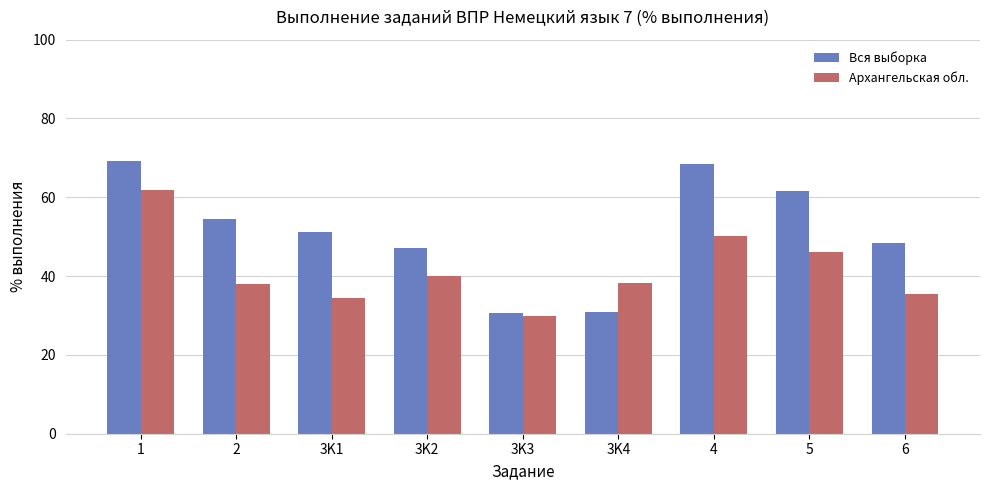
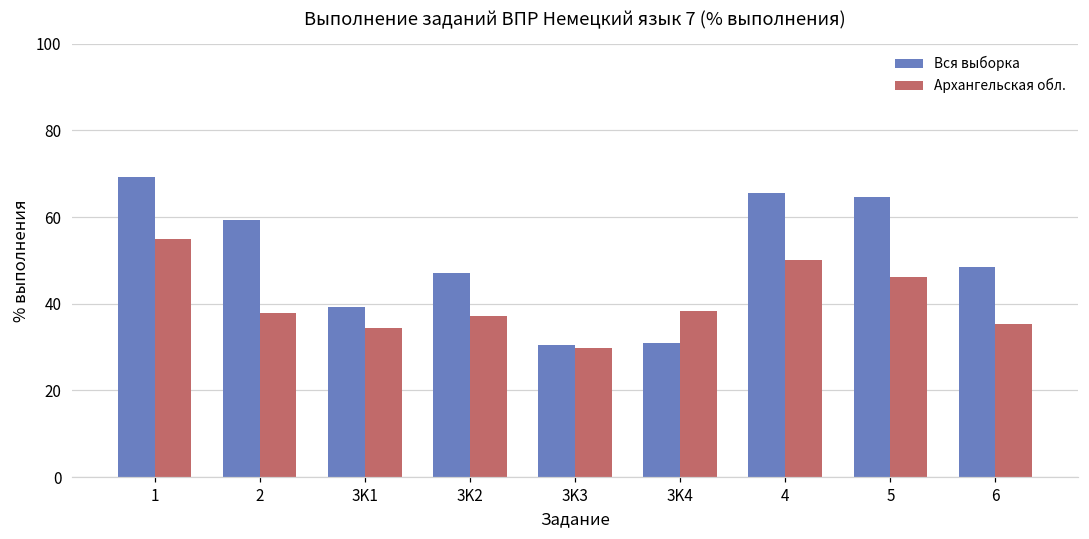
Архангельская обл., 1: 62 -> 55
Вся выборка, 2: 54 -> 59
Вся выборка, 3K1: 51 -> 39
Архангельская обл., 3K2: 40 -> 37
Вся выборка, 4: 68 -> 65
Вся выборка, 5: 62 -> 65
